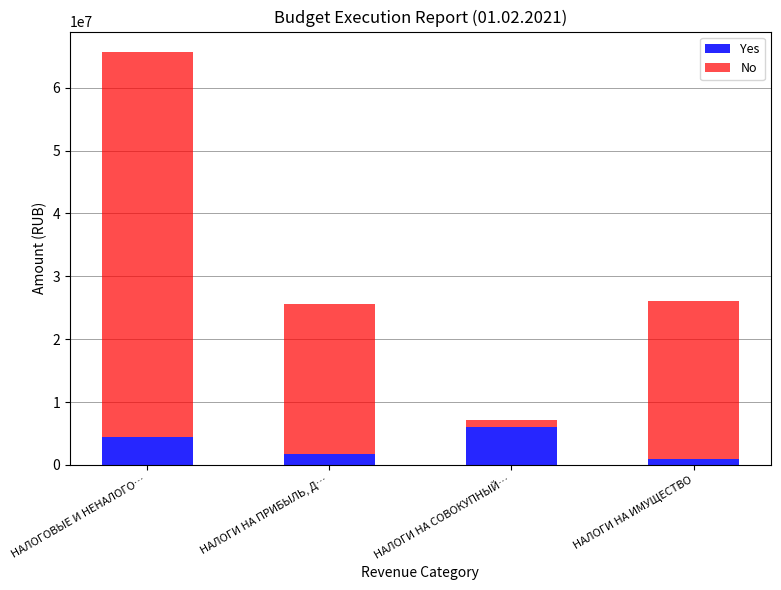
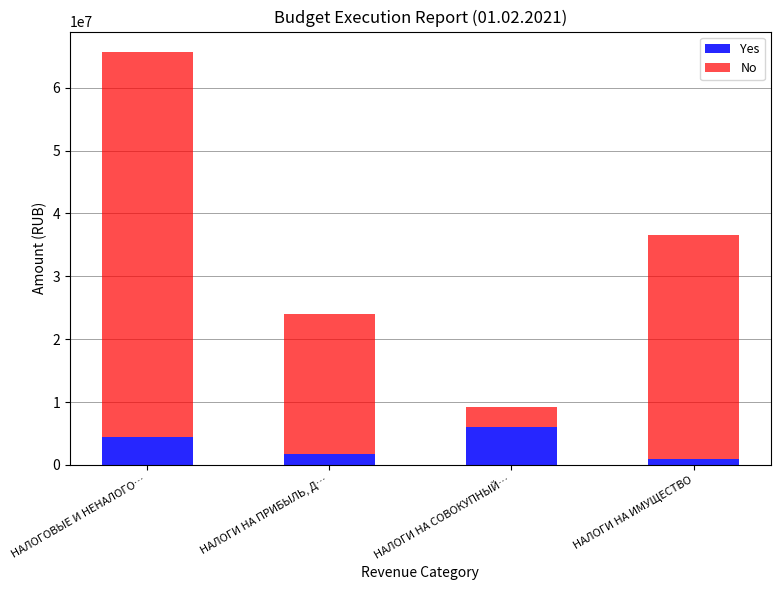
No, НАЛОГИ НА ПРИБЫЛЬ, Д…: 24000000 -> 22000000
No, НАЛОГИ НА СОВОКУПНЫЙ…: 1000000 -> 3000000
No, НАЛОГИ НА ИМУЩЕСТВО: 25000000 -> 36000000
